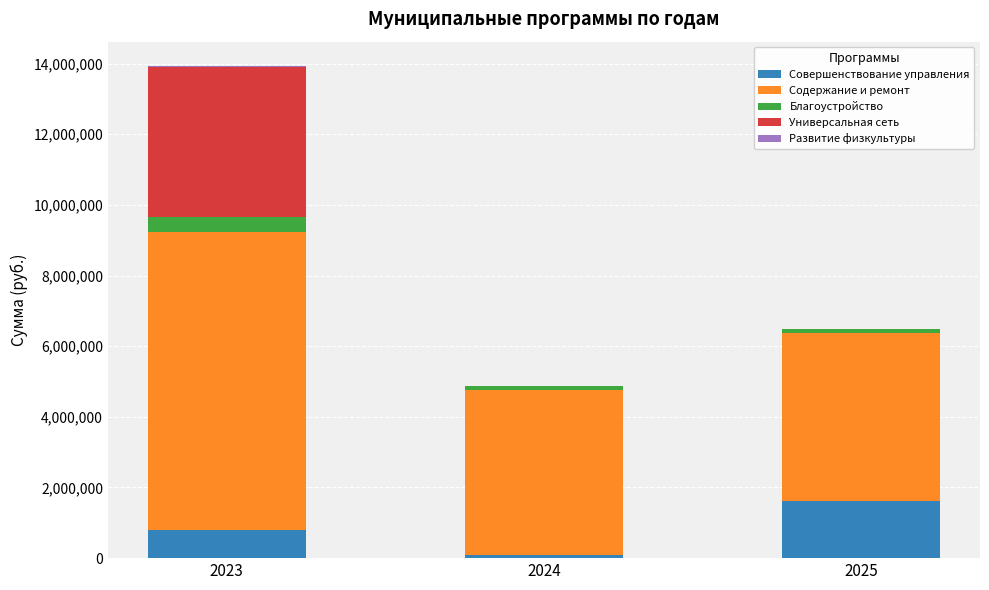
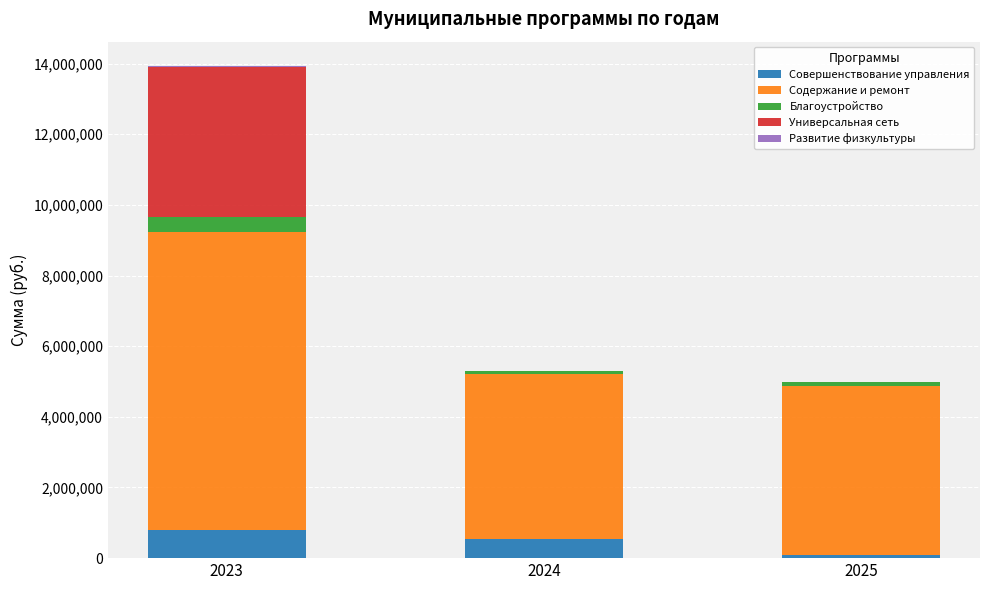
Совершенствование управления, 2024: 100,000 -> 500,000
Совершенствование управления, 2025: 1,600,000 -> 100,000
